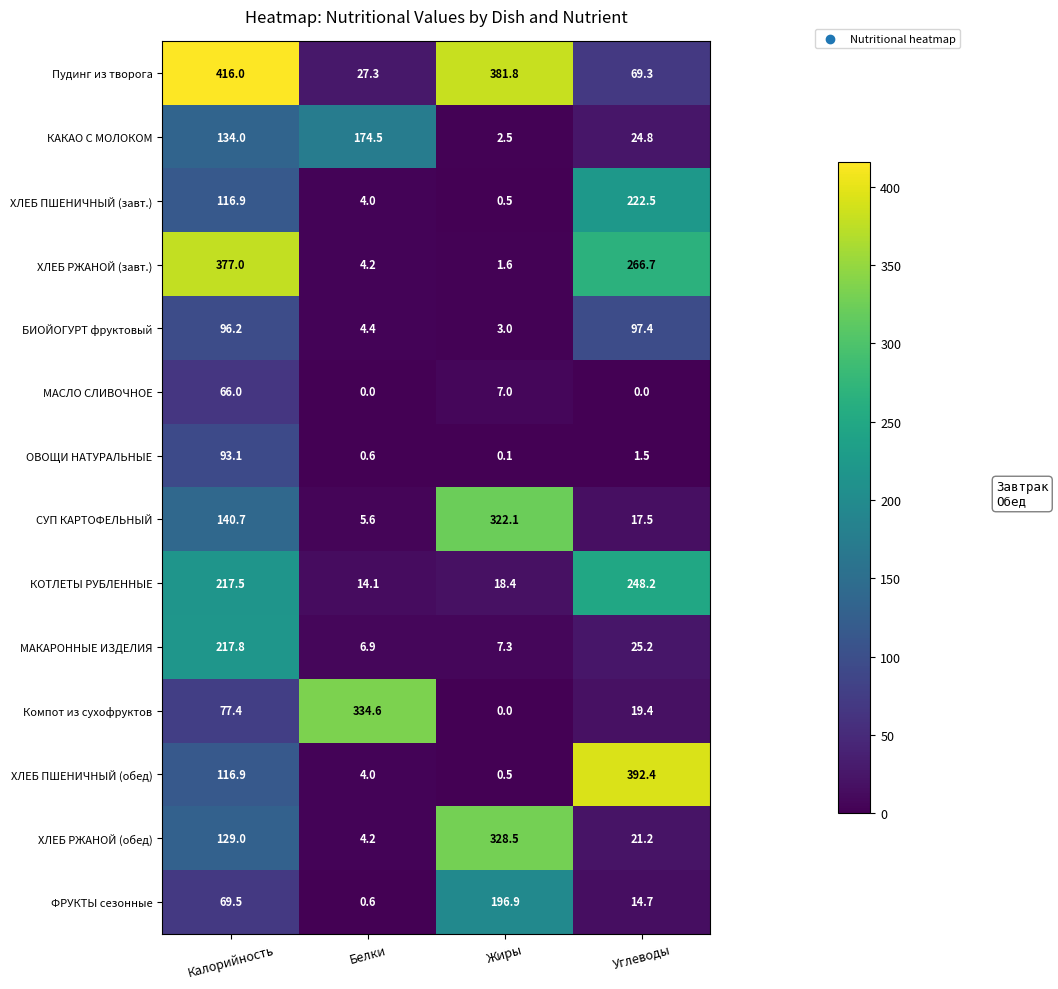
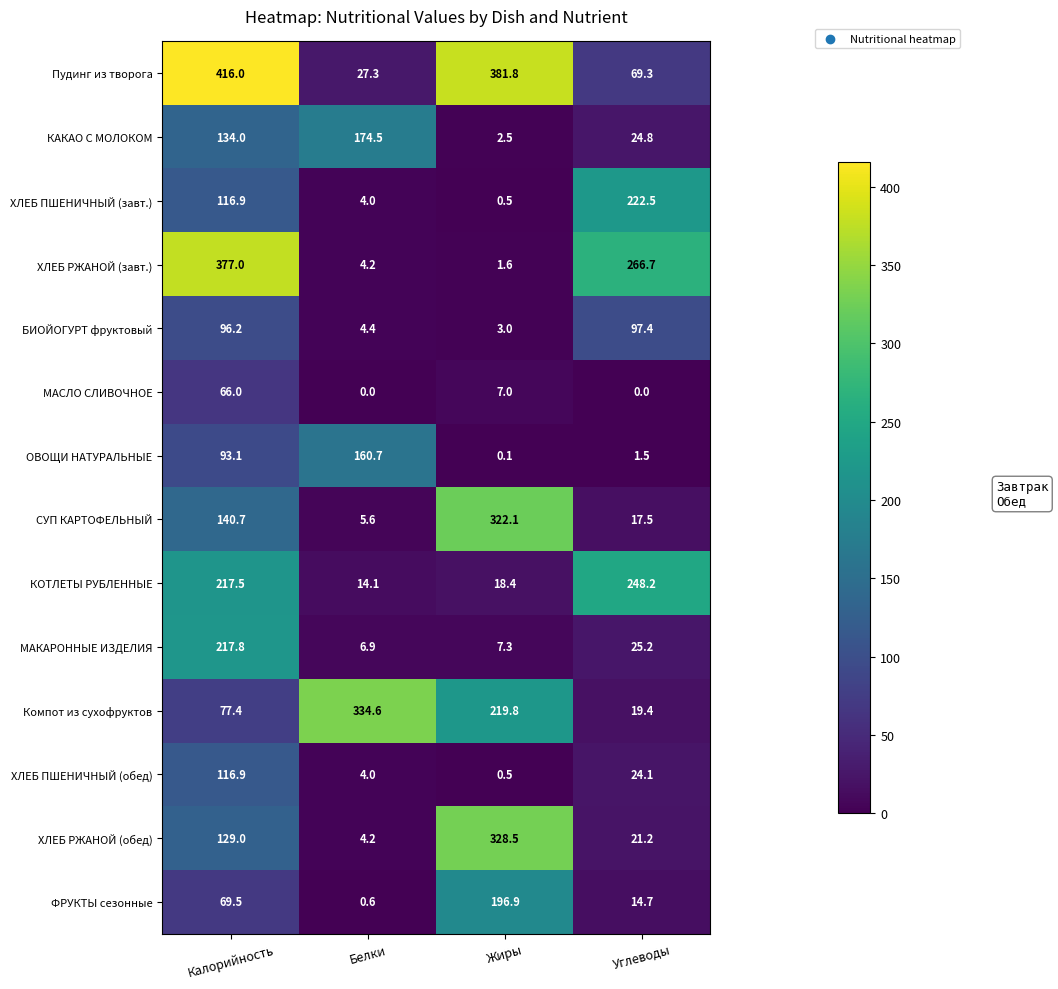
ОВОЩИ НАТУРАЛЬНЫЕ, Белки: 0.6 -> 160.7
Компот из сухофруктов, Жиры: 0.0 -> 219.8
ХЛЕБ ПШЕНИЧНЫЙ (обед), Углеводы: 392.4 -> 24.1
